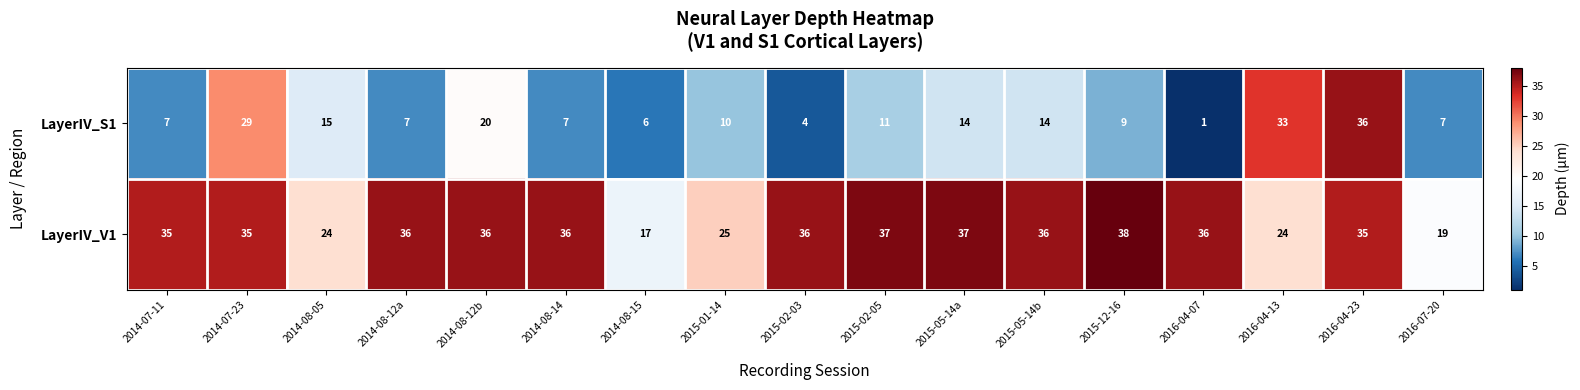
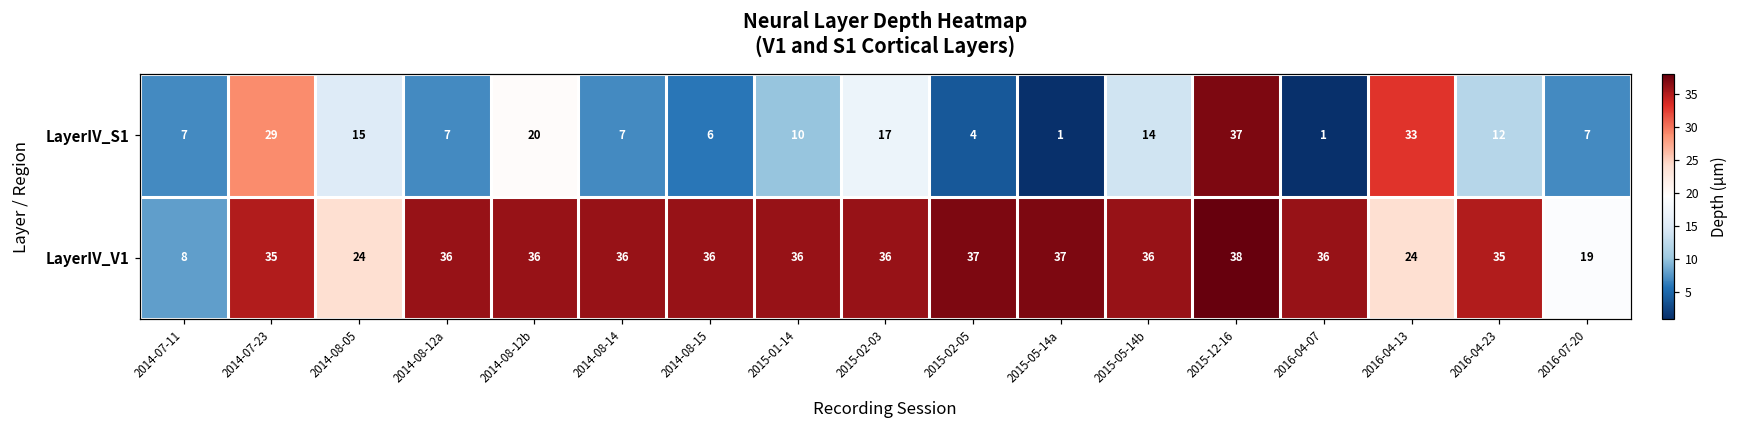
LayerIV_S1, 2015-02-03: 4 -> 17
LayerIV_S1, 2015-02-05: 11 -> 4
LayerIV_S1, 2015-05-14a: 14 -> 1
LayerIV_S1, 2015-12-16: 9 -> 37
LayerIV_S1, 2016-04-23: 36 -> 12
LayerIV_V1, 2014-07-11: 35 -> 8
LayerIV_V1, 2014-08-15: 17 -> 36
LayerIV_V1, 2015-01-14: 25 -> 36
